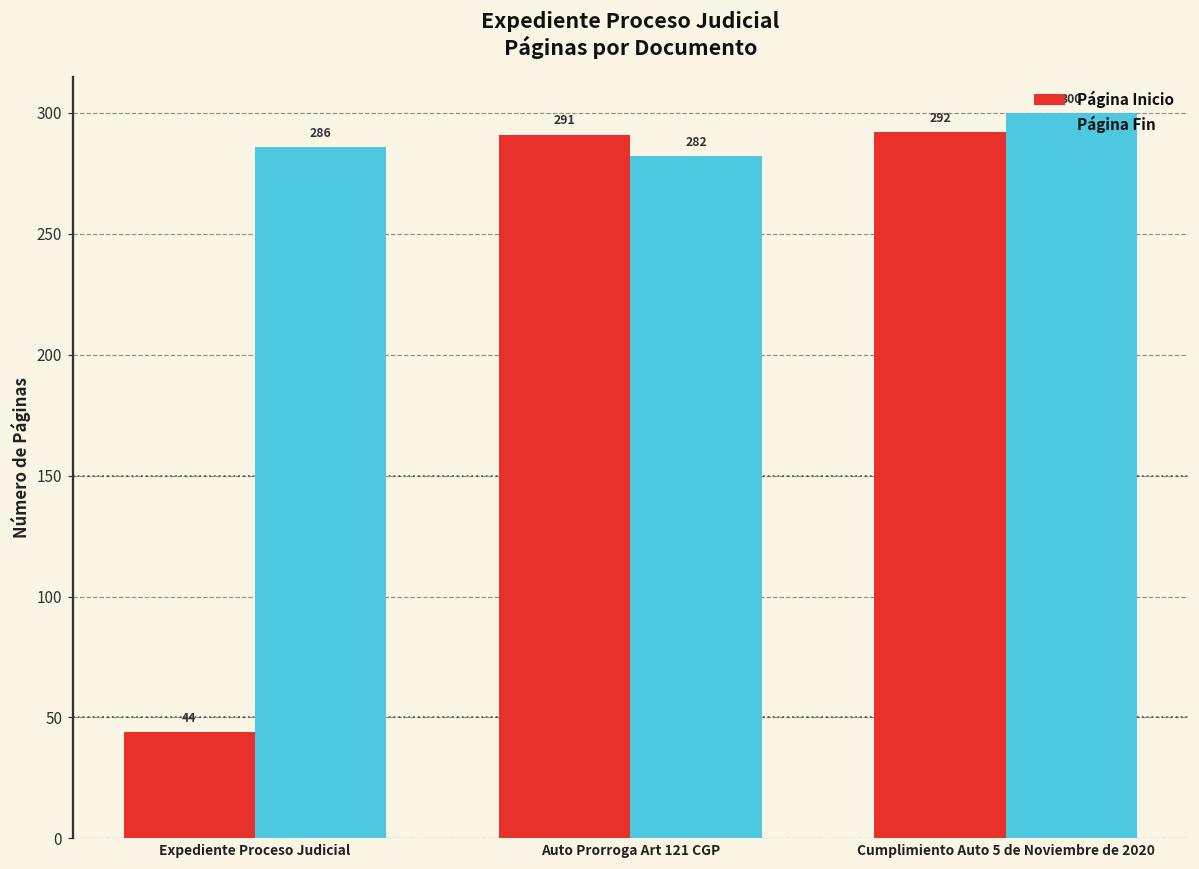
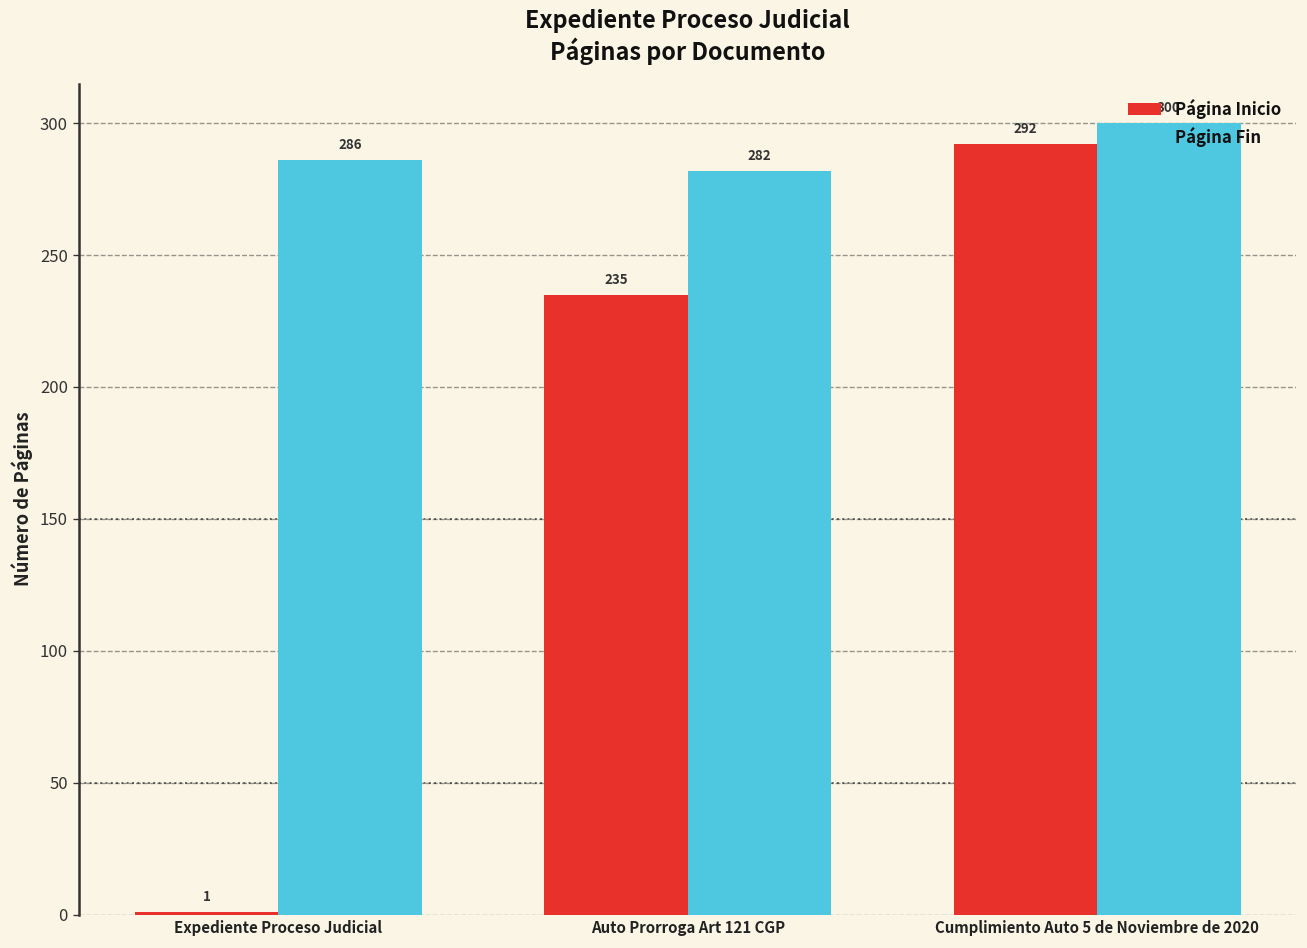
Página Inicio, Expediente Proceso Judicial: 44 -> 1
Página Inicio, Auto Prorroga Art 121 CGP: 291 -> 235
